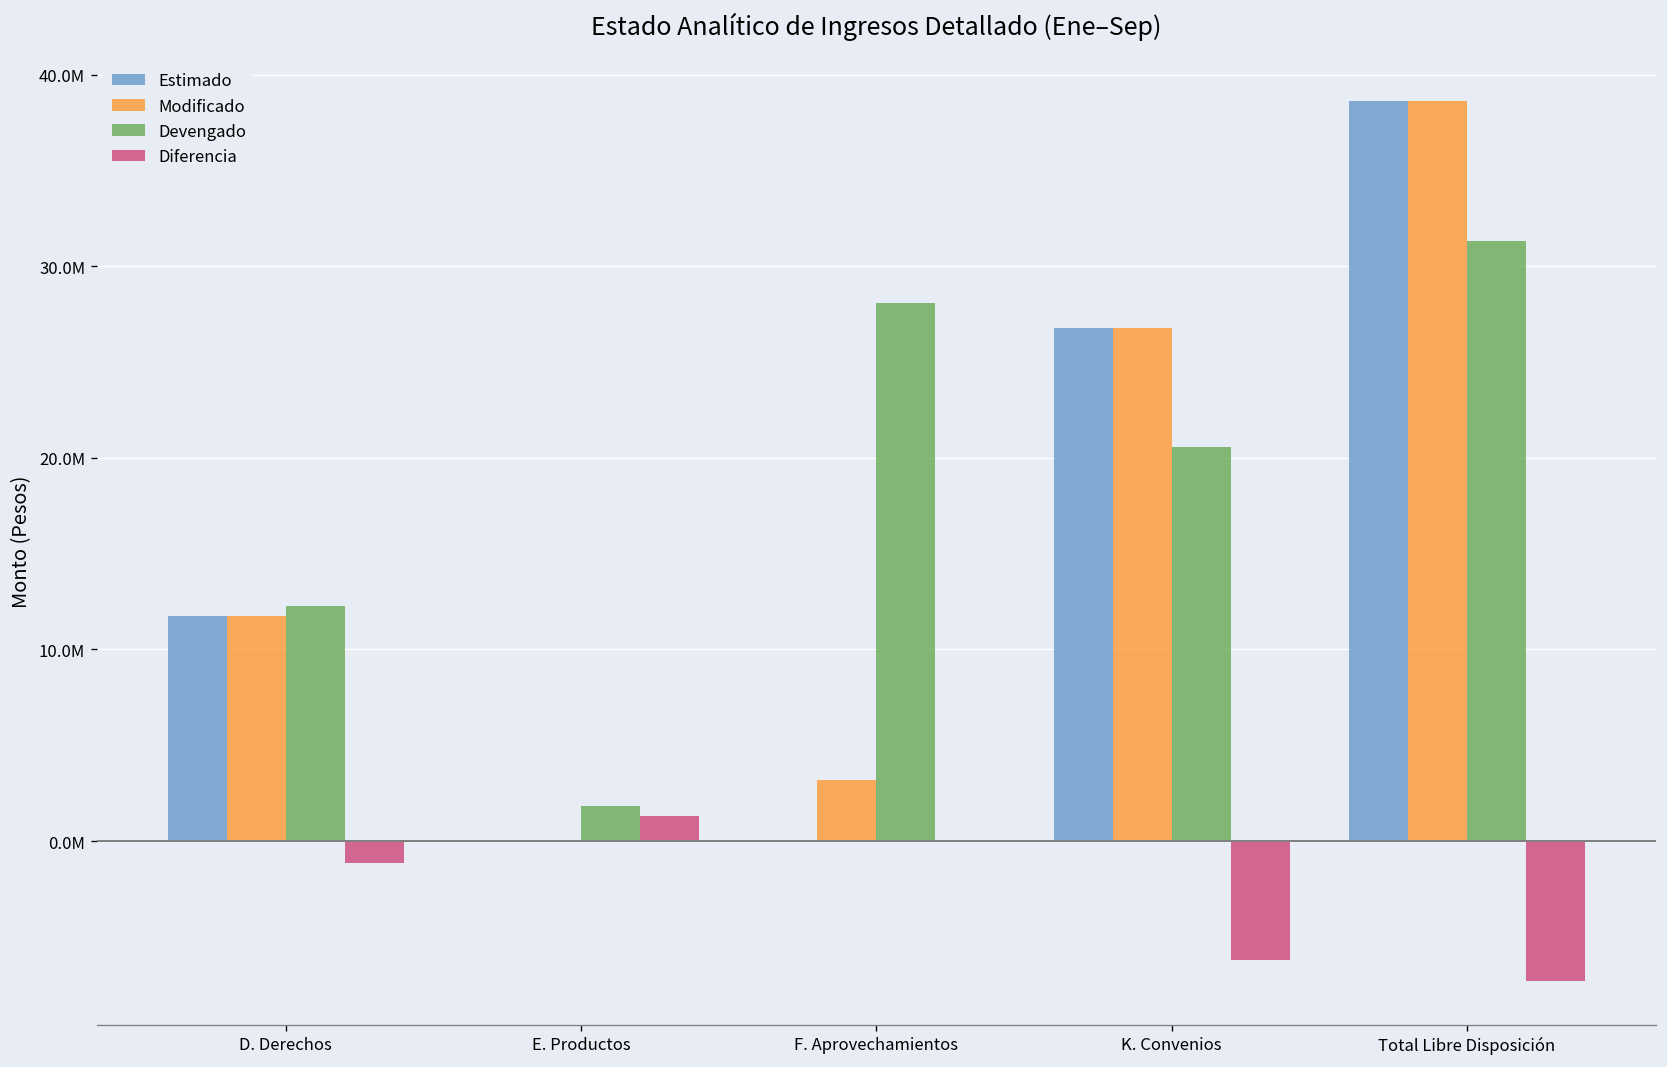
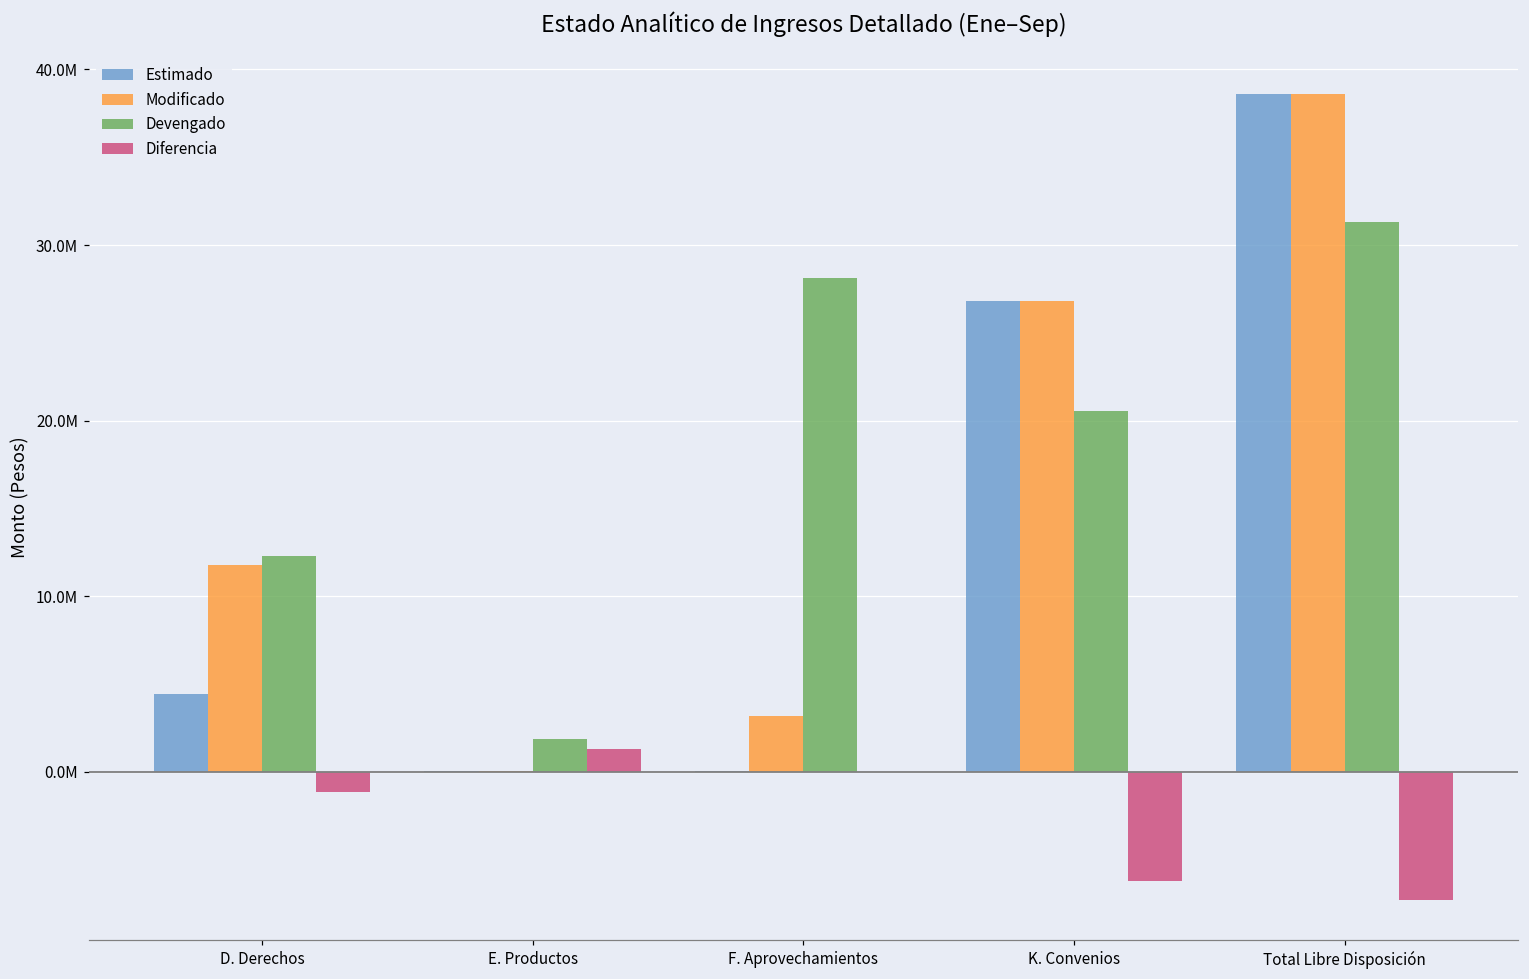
Estimado, D. Derechos: 11800000 -> 4400000
